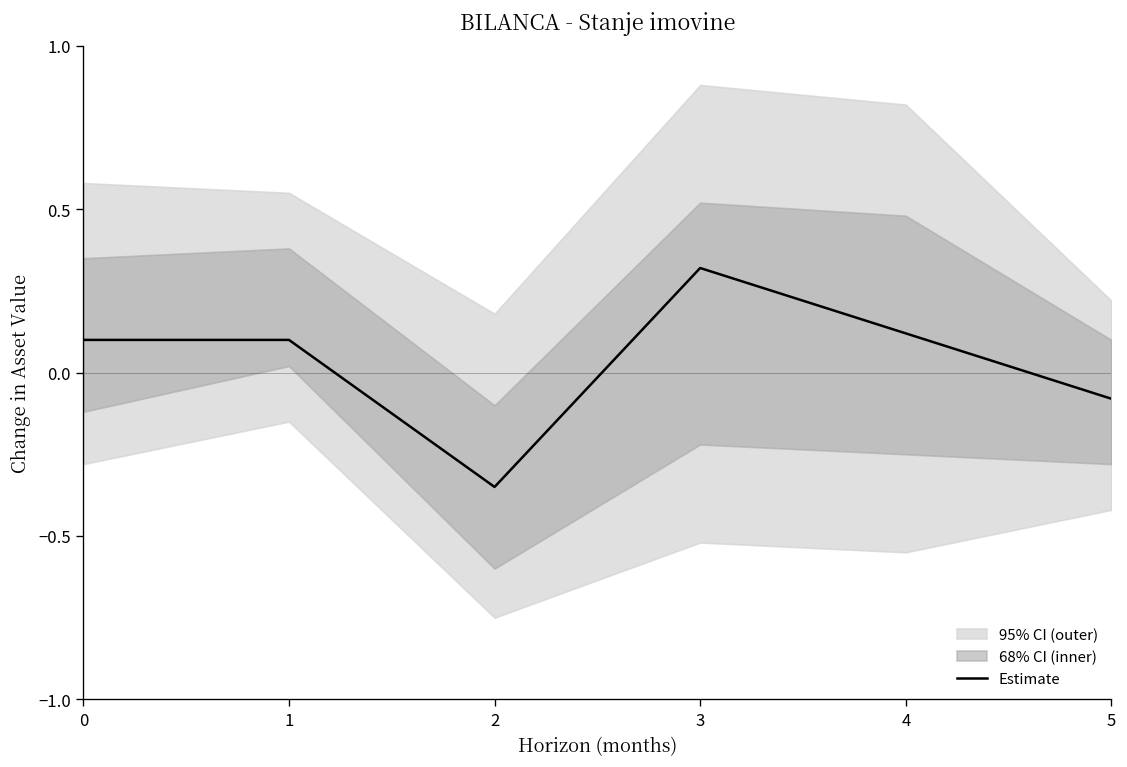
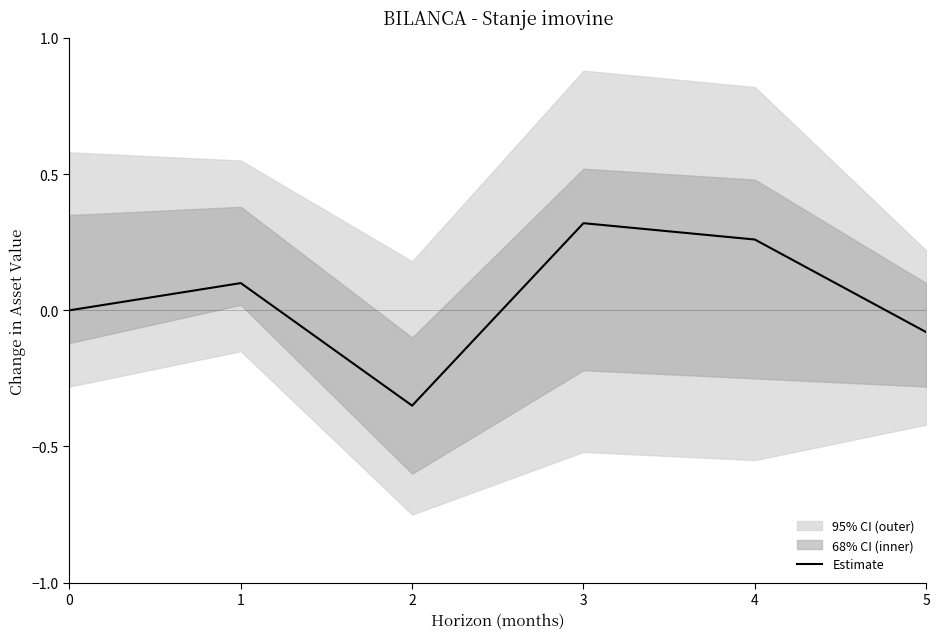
Estimate, 0: 0.1 -> 0.0
Estimate, 4: 0.12 -> 0.26
